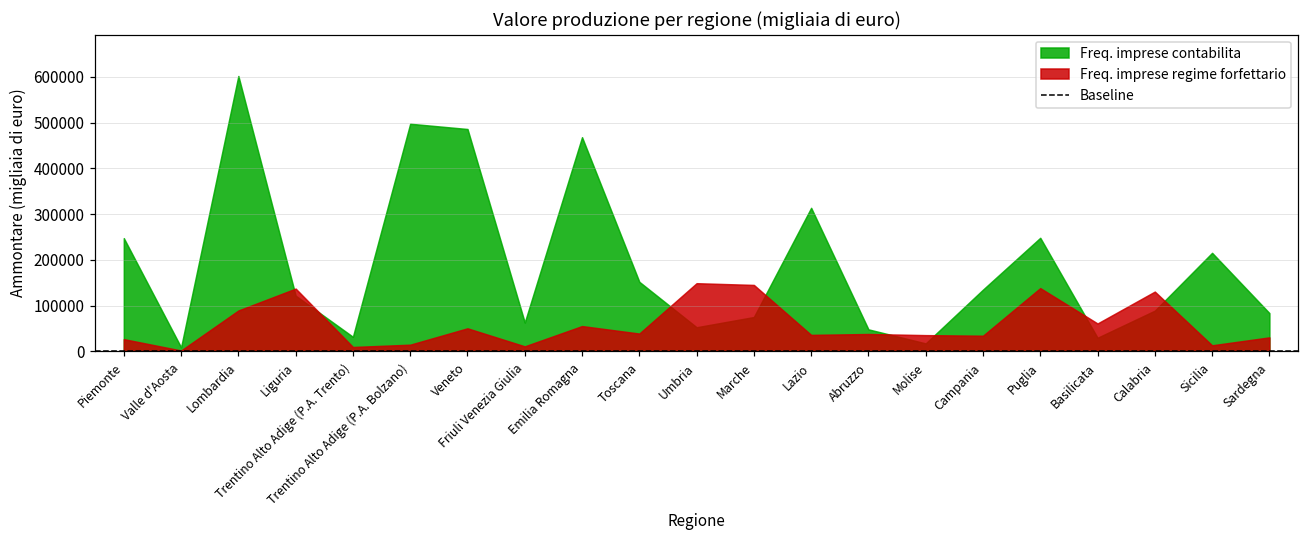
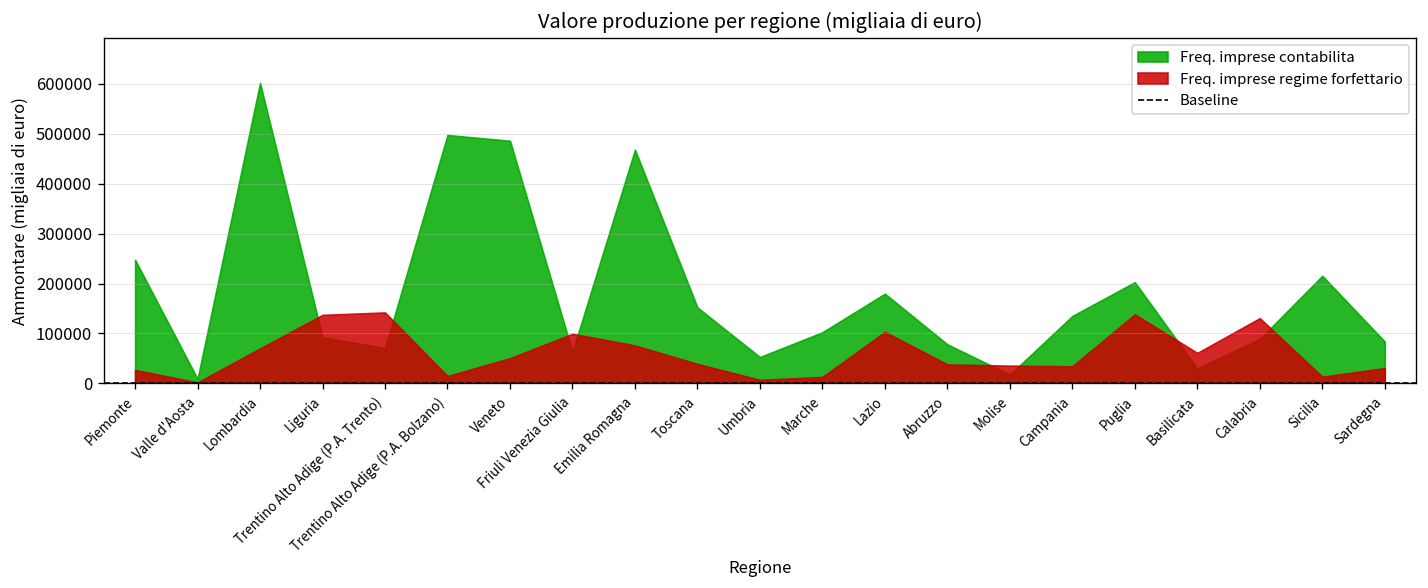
Freq. imprese regime forfettario, Lombardia: 90000 -> 70000
Freq. imprese contabilita, Liguria: 120000 -> 90000
Freq. imprese contabilita, Trentino Alto Adige (P.A. Trento): 30000 -> 70000
Freq. imprese regime forfettario, Trentino Alto Adige (P.A. Trento): 10000 -> 140000
Freq. imprese regime forfettario, Friuli Venezia Giulia: 10000 -> 100000
Freq. imprese regime forfettario, Emilia Romagna: 60000 -> 80000
Freq. imprese regime forfettario, Umbria: 150000 -> 10000
Freq. imprese contabilita, Marche: 80000 -> 100000
Freq. imprese regime forfettario, Marche: 150000 -> 10000
Freq. imprese contabilita, Lazio: 310000 -> 180000
Freq. imprese regime forfettario, Lazio: 40000 -> 100000
Freq. imprese contabilita, Abruzzo: 50000 -> 80000
Freq. imprese contabilita, Puglia: 250000 -> 200000
